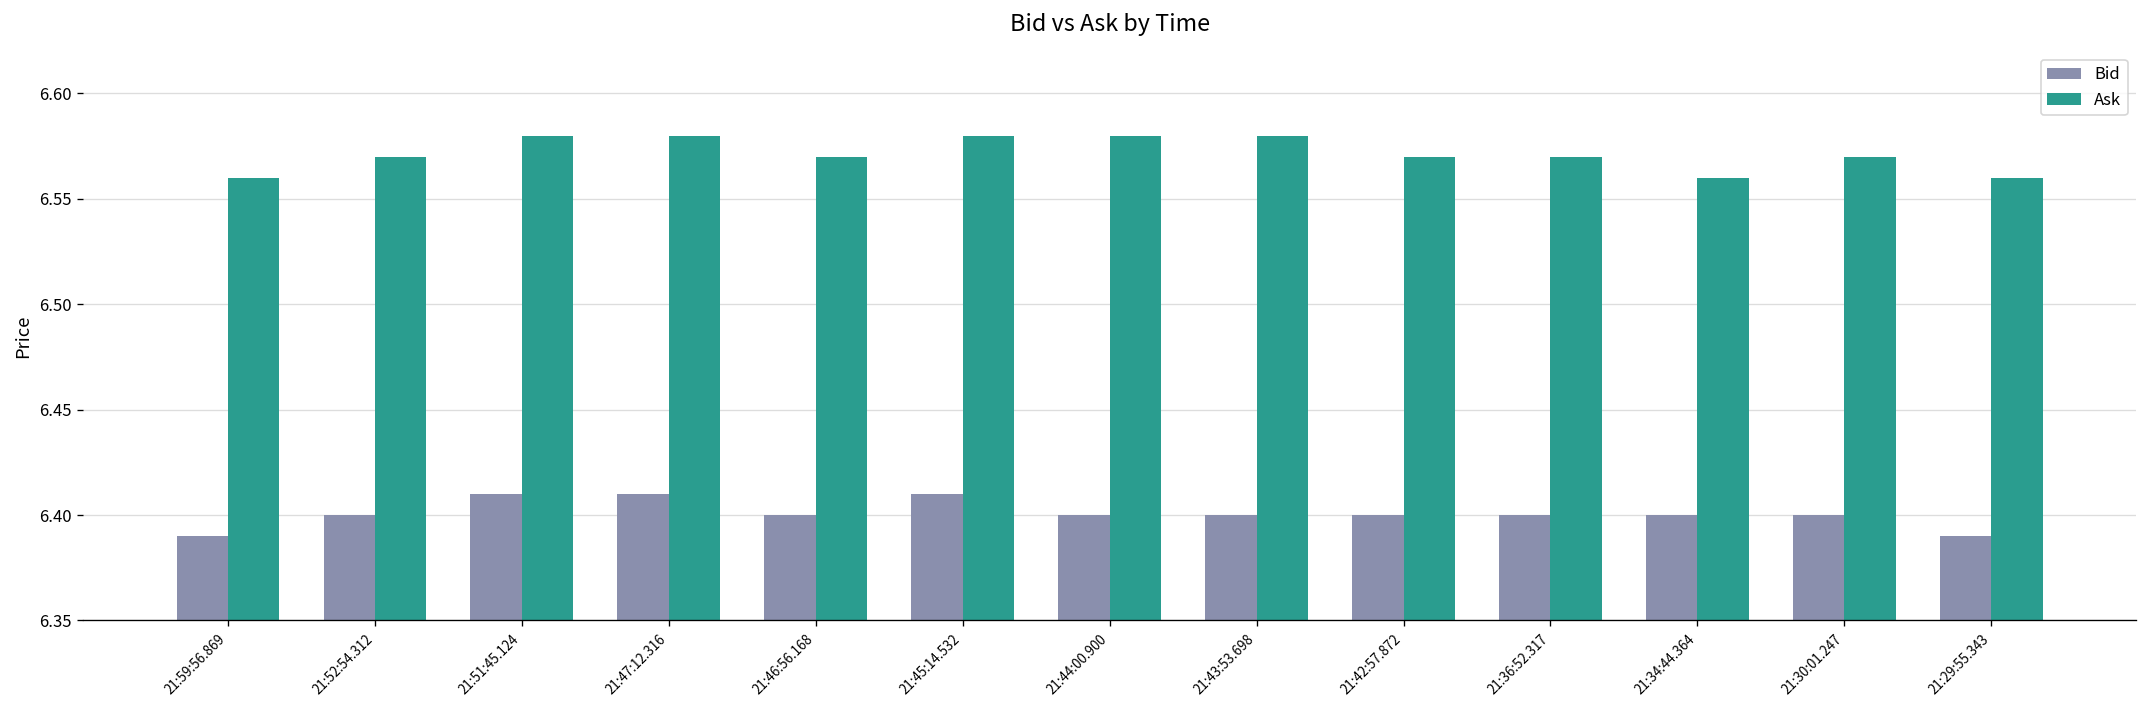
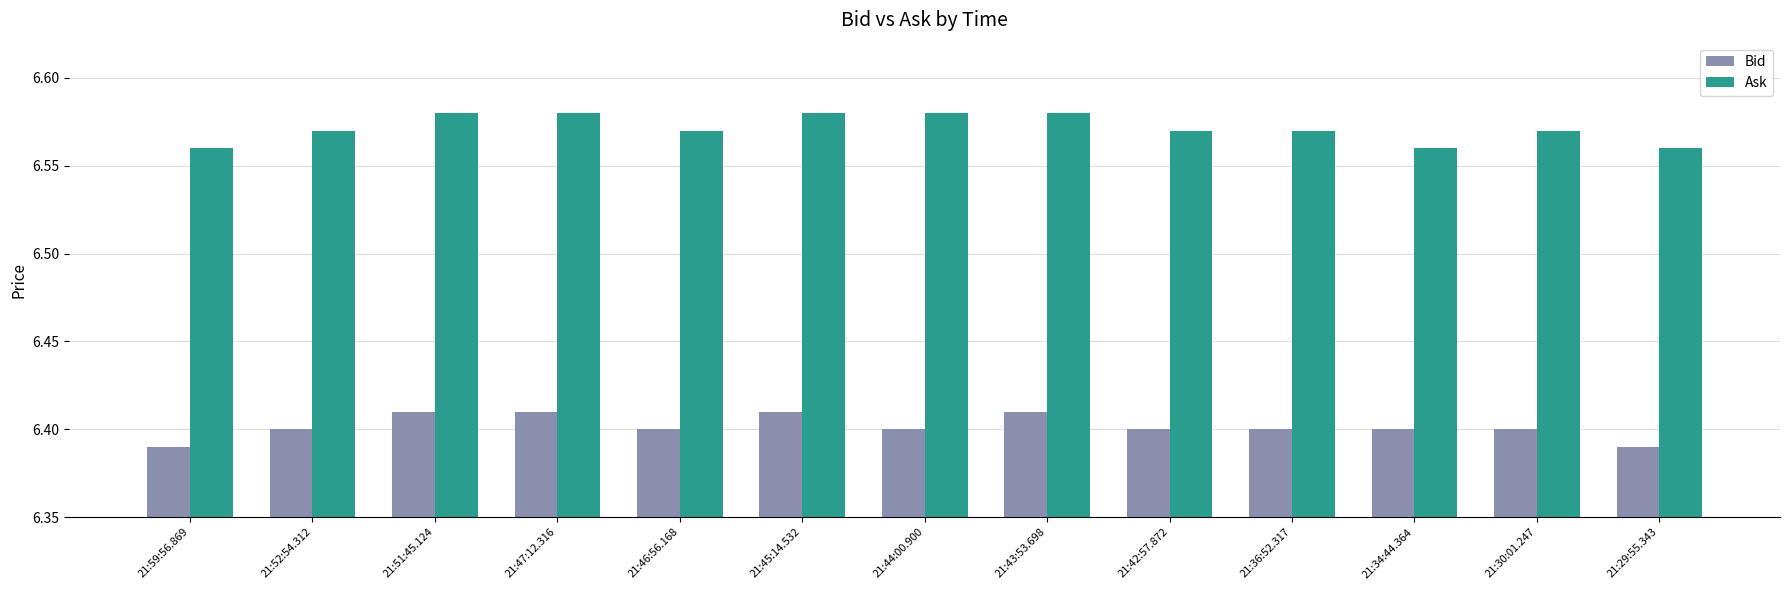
Bid, 21:43:53.698: 6.40 -> 6.41
